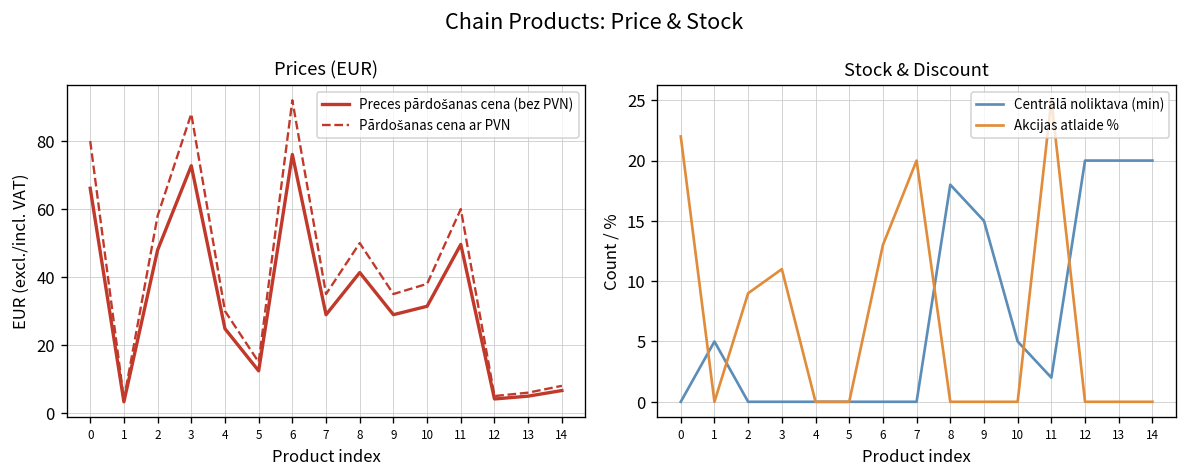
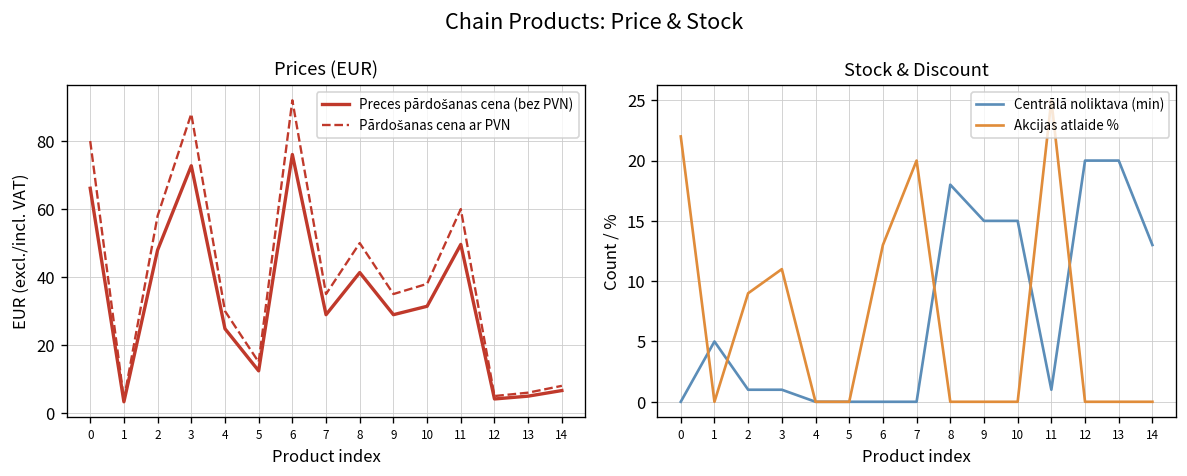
Stock & Discount, Centrālā noliktava (min), 2: 0 -> 1
Stock & Discount, Centrālā noliktava (min), 3: 0 -> 1
Stock & Discount, Centrālā noliktava (min), 10: 5 -> 15
Stock & Discount, Centrālā noliktava (min), 11: 2 -> 1
Stock & Discount, Centrālā noliktava (min), 14: 20 -> 13
